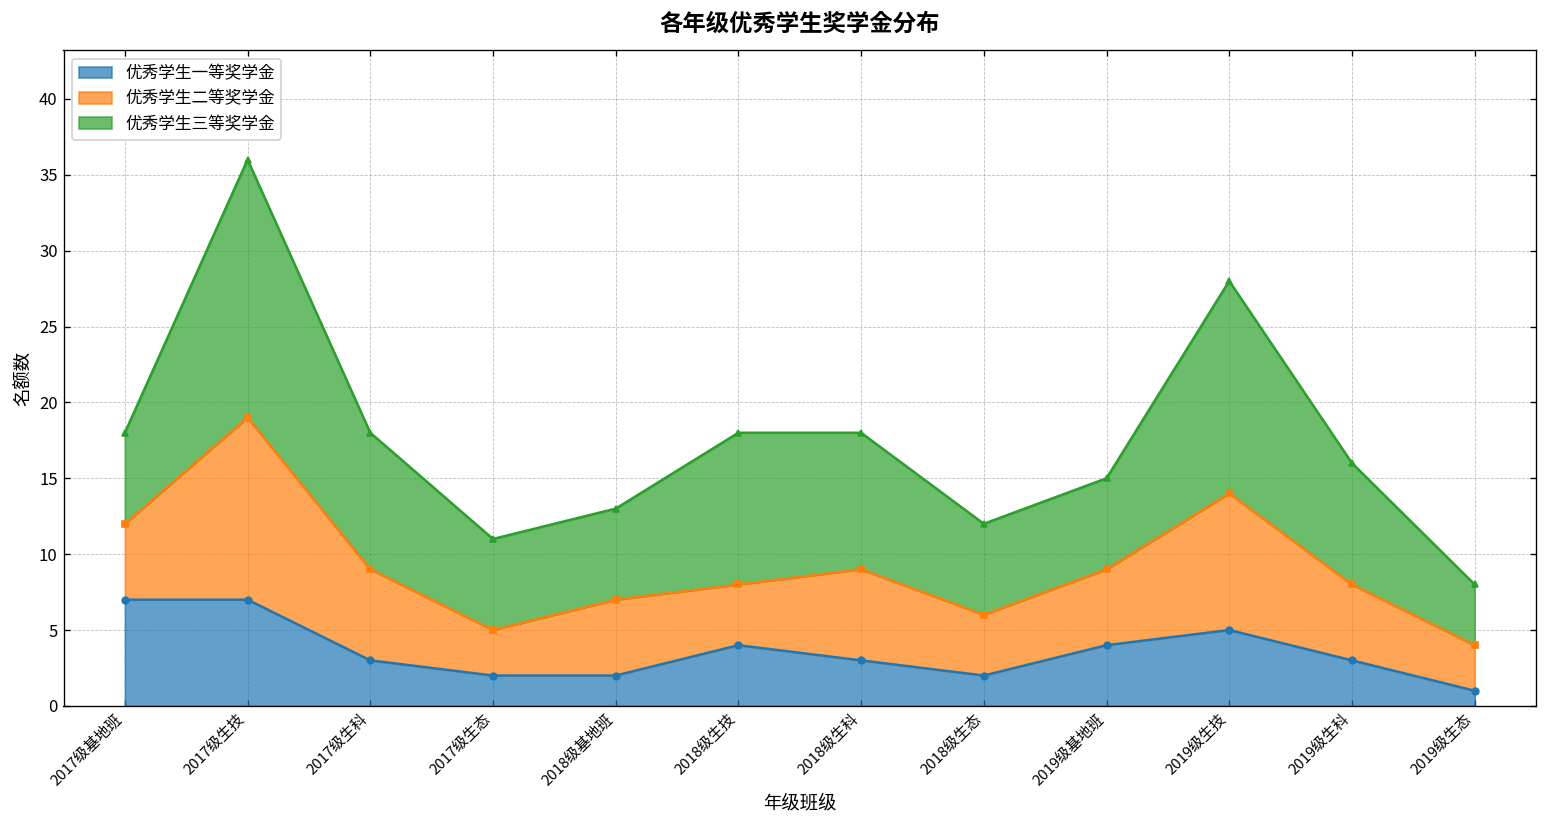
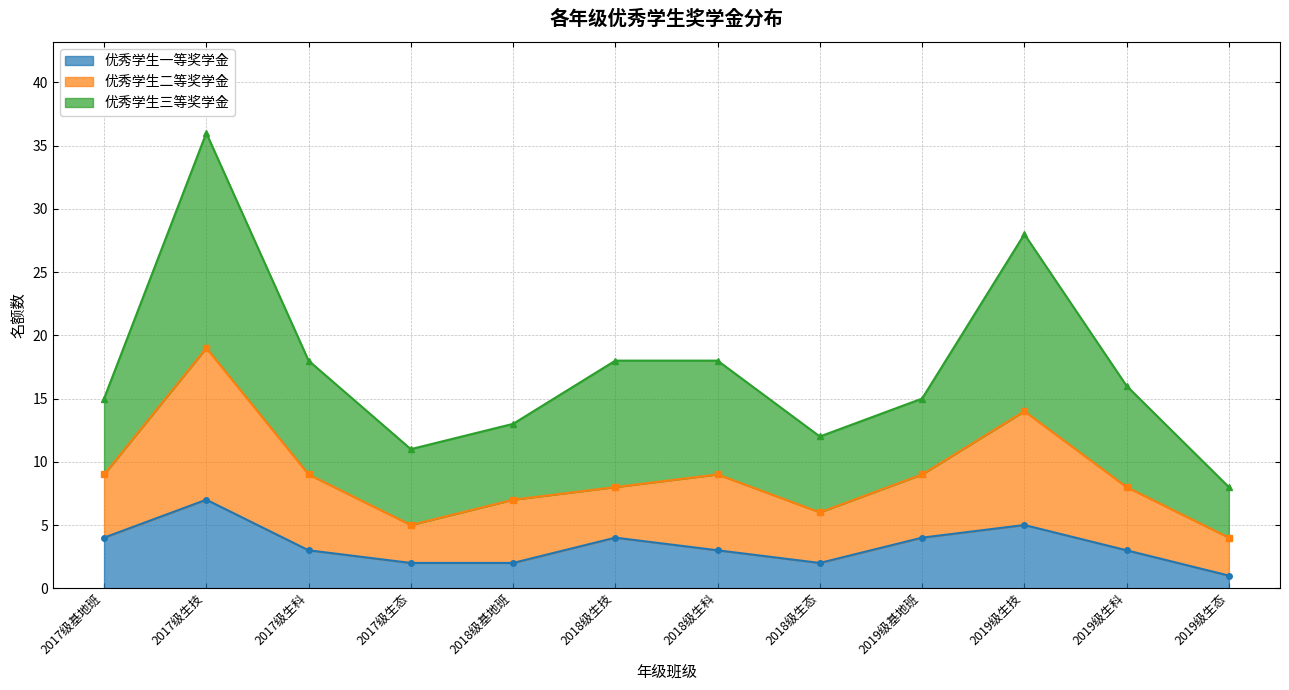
优秀学生一等奖学金, 2017级基地班: 7 -> 4
